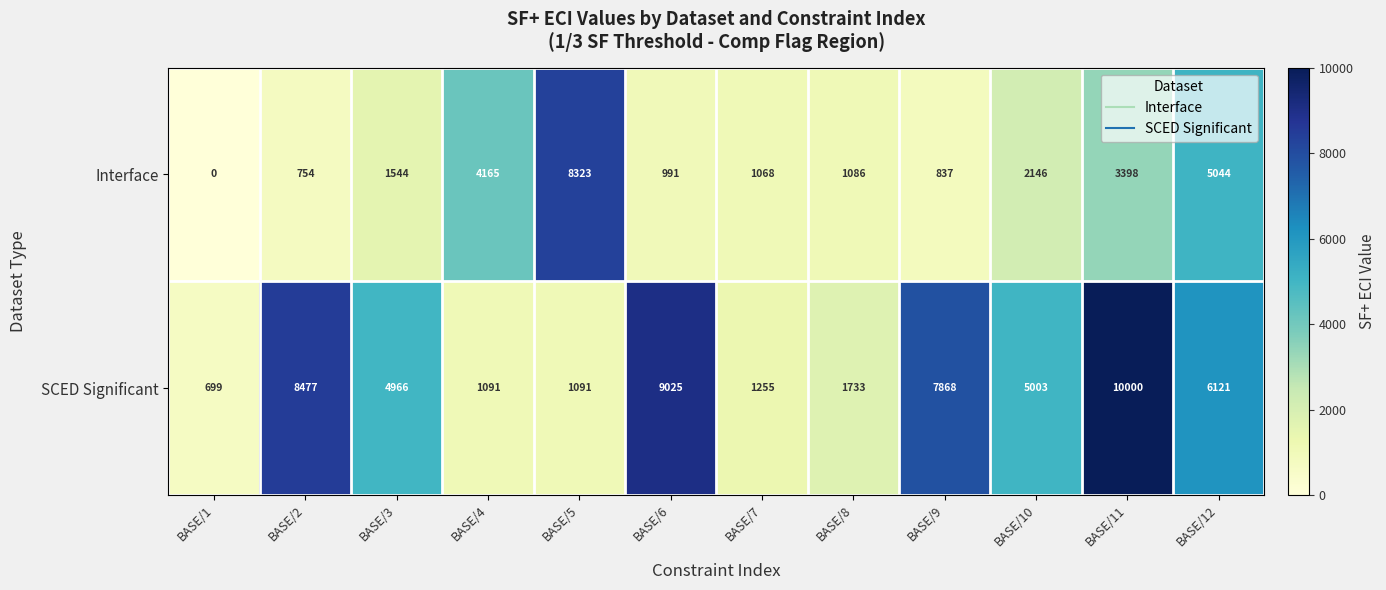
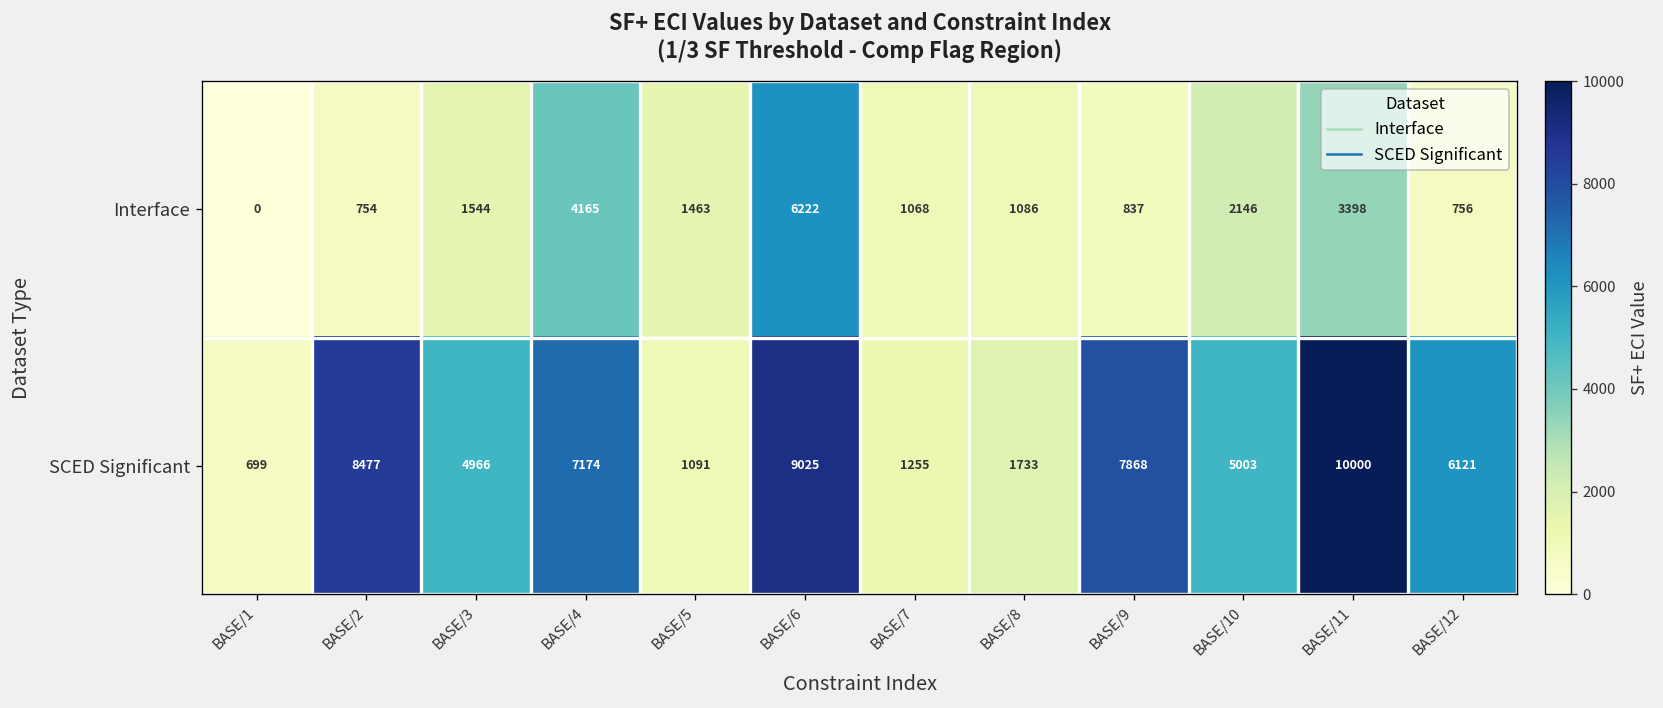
Interface, BASE/5: 8323 -> 1463
Interface, BASE/6: 991 -> 6222
Interface, BASE/12: 5044 -> 756
SCED Significant, BASE/4: 1091 -> 7174
